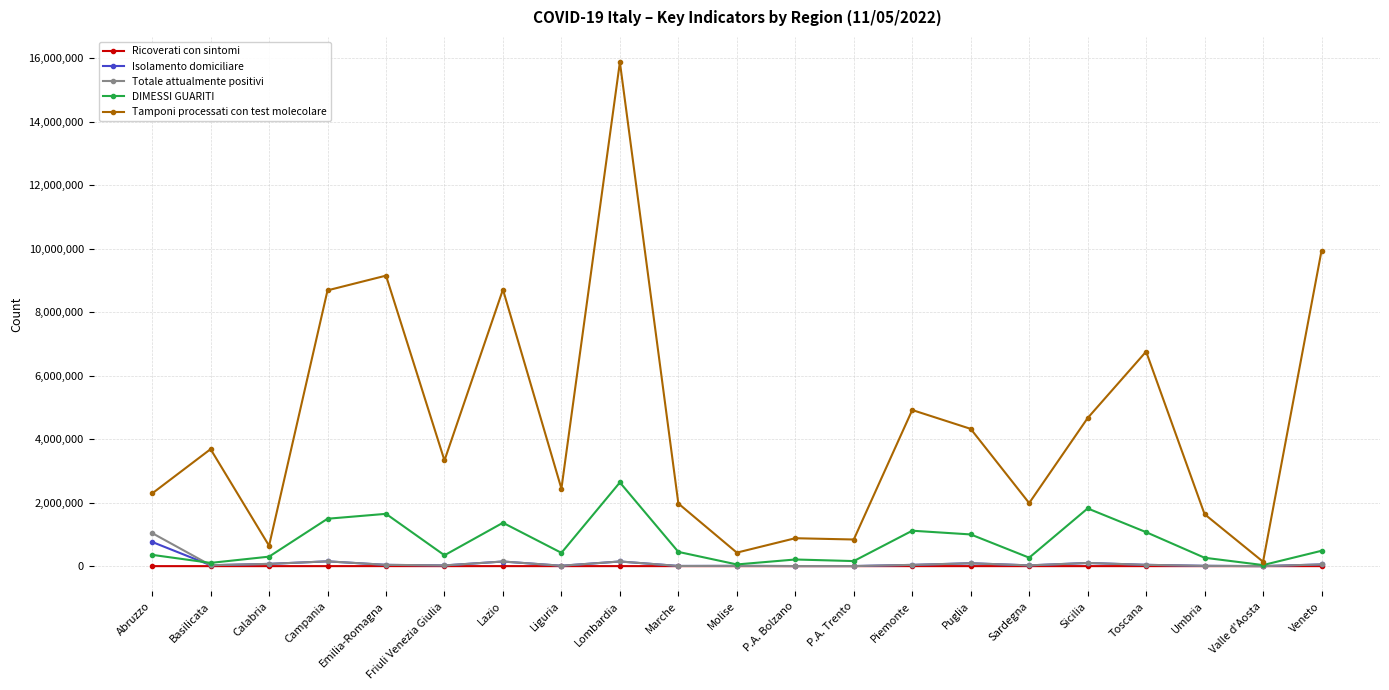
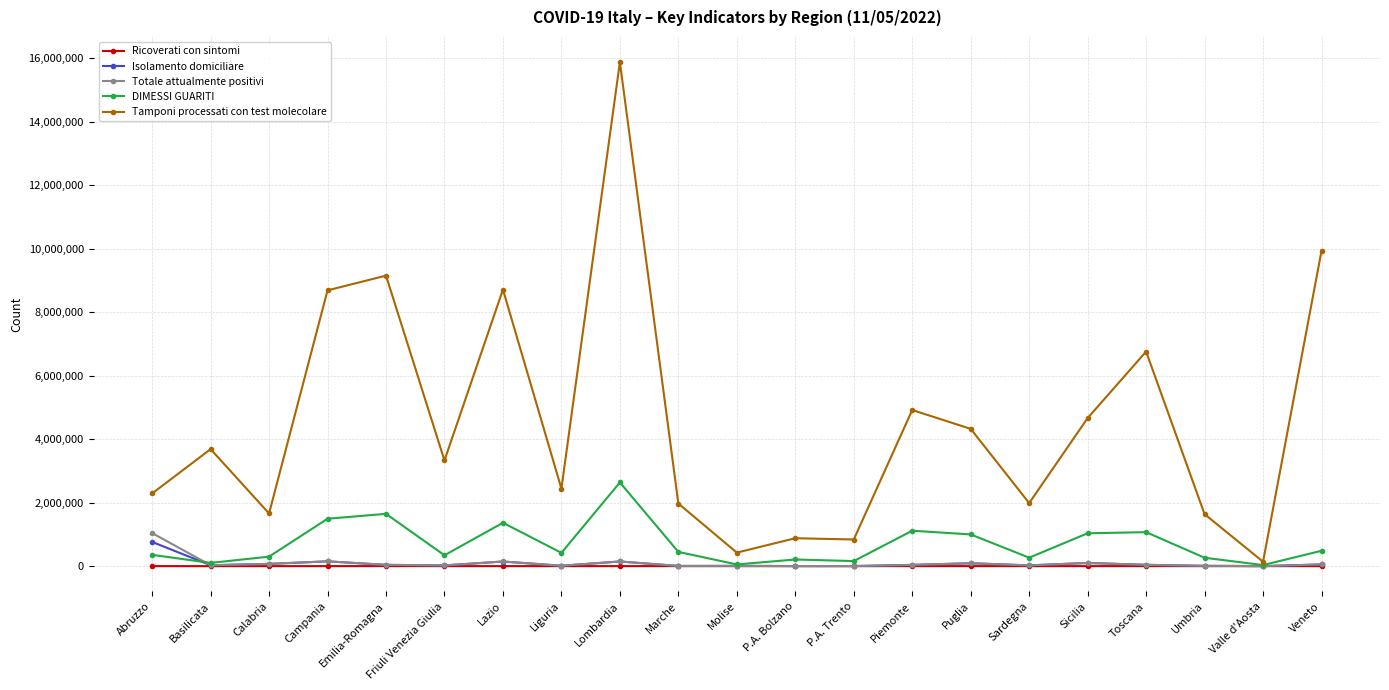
Tamponi processati con test molecolare, Calabria: 600,000 -> 1,700,000
DIMESSI GUARITI, Sicilia: 1,800,000 -> 1,000,000
